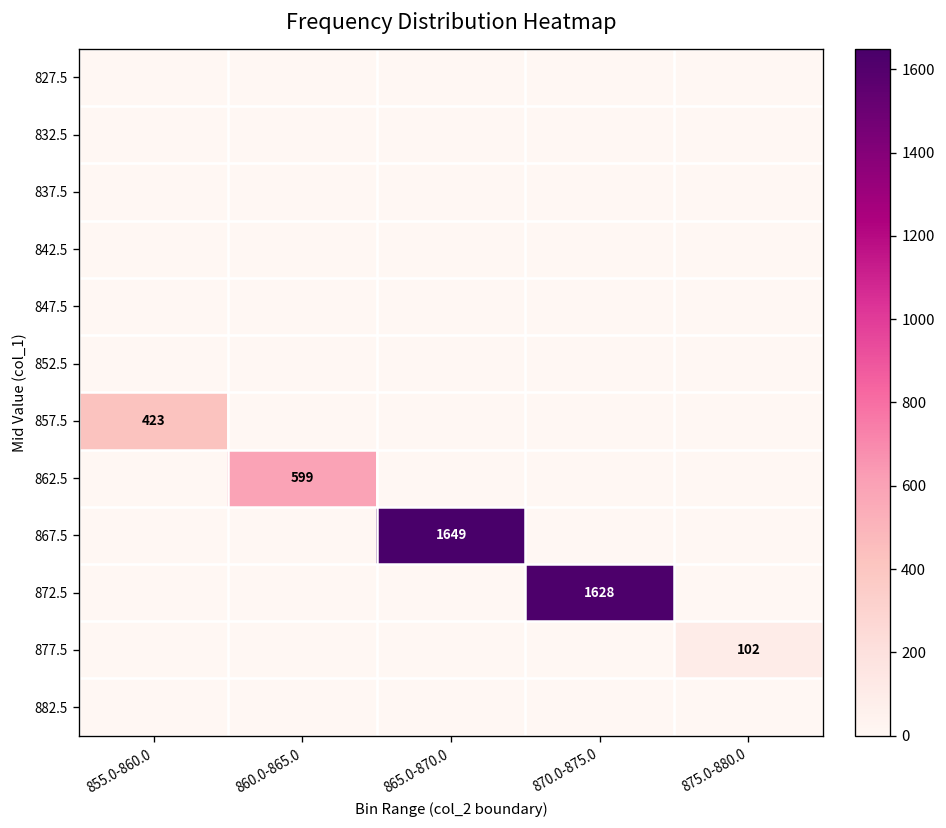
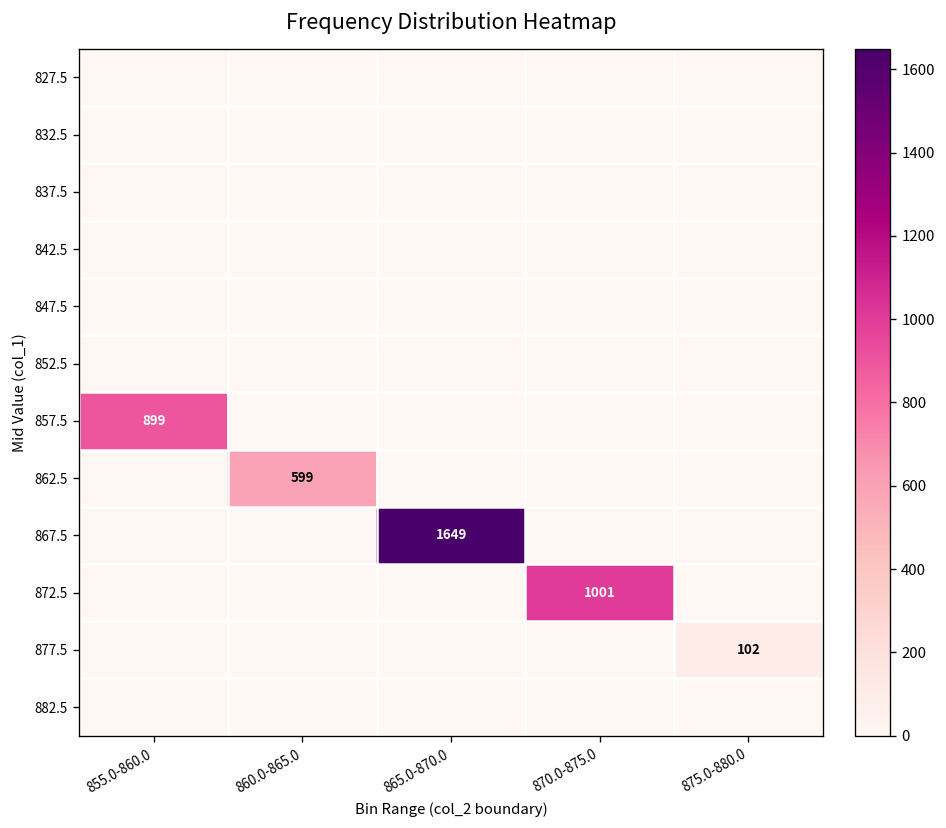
857.5, 855.0-860.0: 423 -> 899
872.5, 870.0-875.0: 1628 -> 1001
